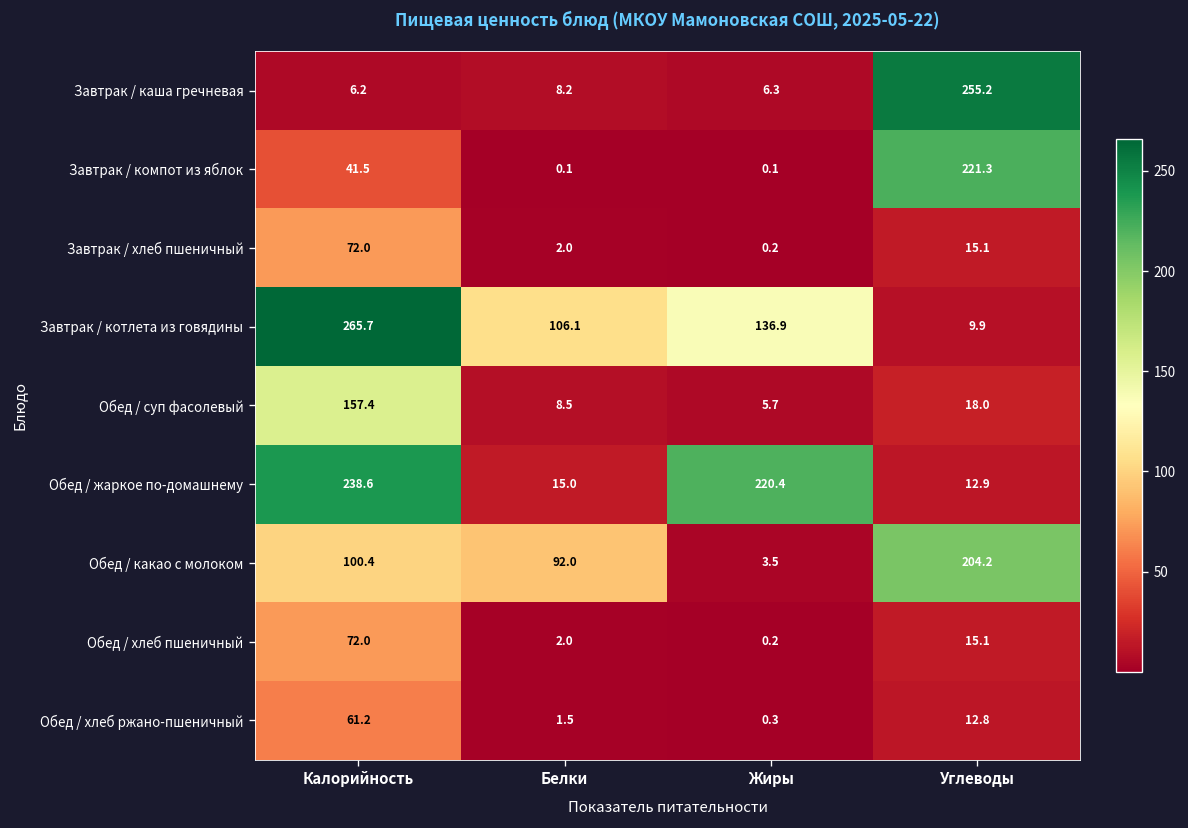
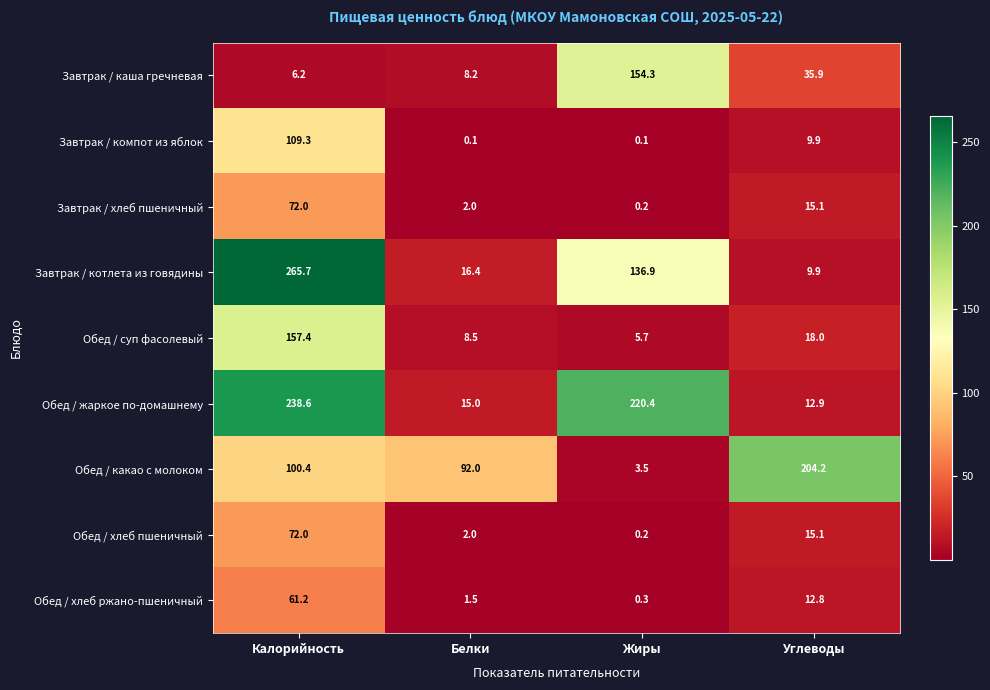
Завтрак / каша гречневая, Жиры: 6.3 -> 154.3
Завтрак / каша гречневая, Углеводы: 255.2 -> 35.9
Завтрак / компот из яблок, Калорийность: 41.5 -> 109.3
Завтрак / компот из яблок, Углеводы: 221.3 -> 9.9
Завтрак / котлета из говядины, Белки: 106.1 -> 16.4
